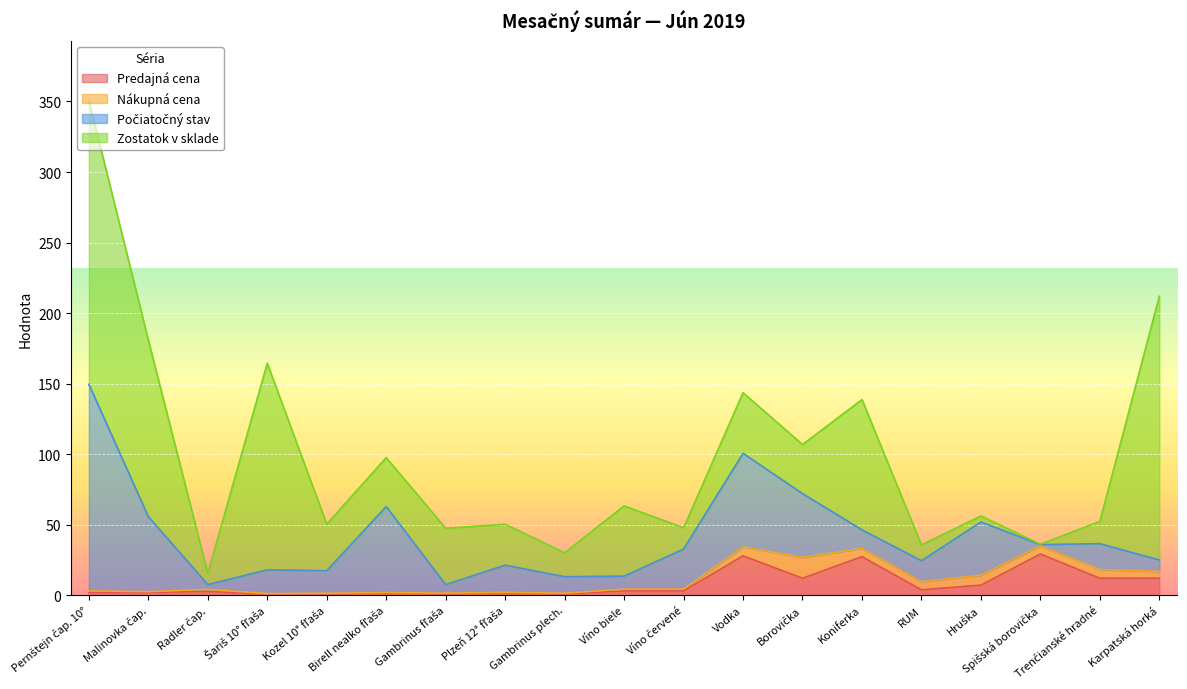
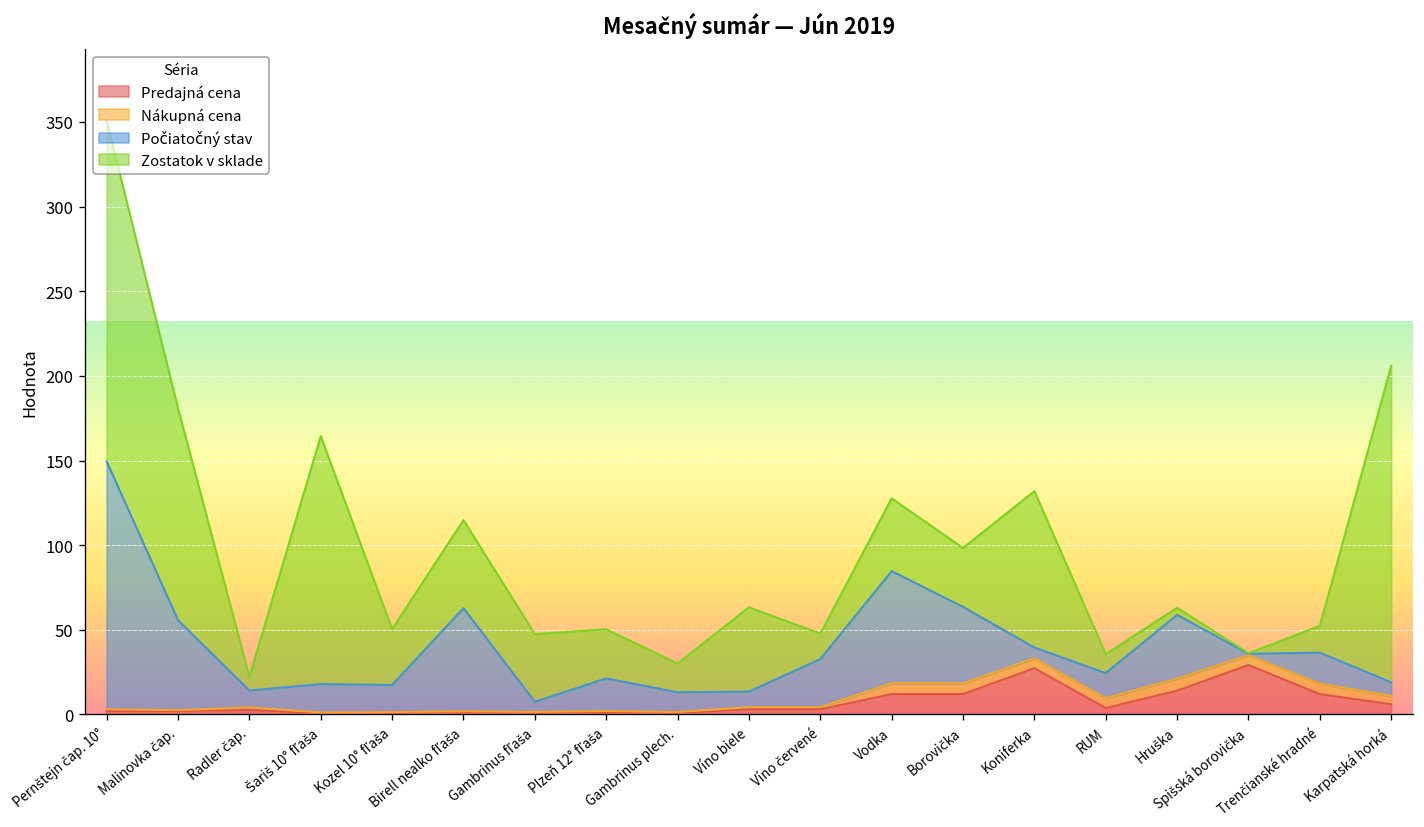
Počiatočný stav, Radler čap.: 3 -> 10
Zostatok v sklade, Birell nealko fľaša: 35 -> 52
Predajná cena, Vodka: 28 -> 12
Nákupná cena, Borovička: 15 -> 6
Počiatočný stav, Koniferka: 13 -> 6
Predajná cena, Hruška: 7 -> 14
Predajná cena, Karpatská horká: 12 -> 6
